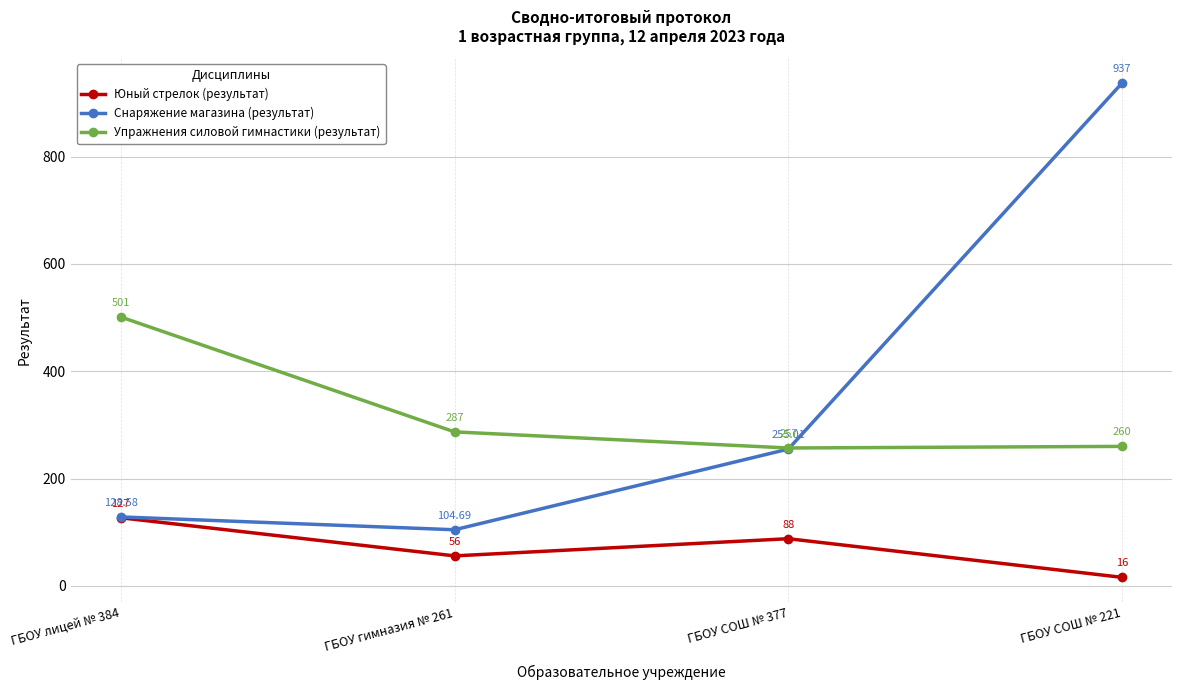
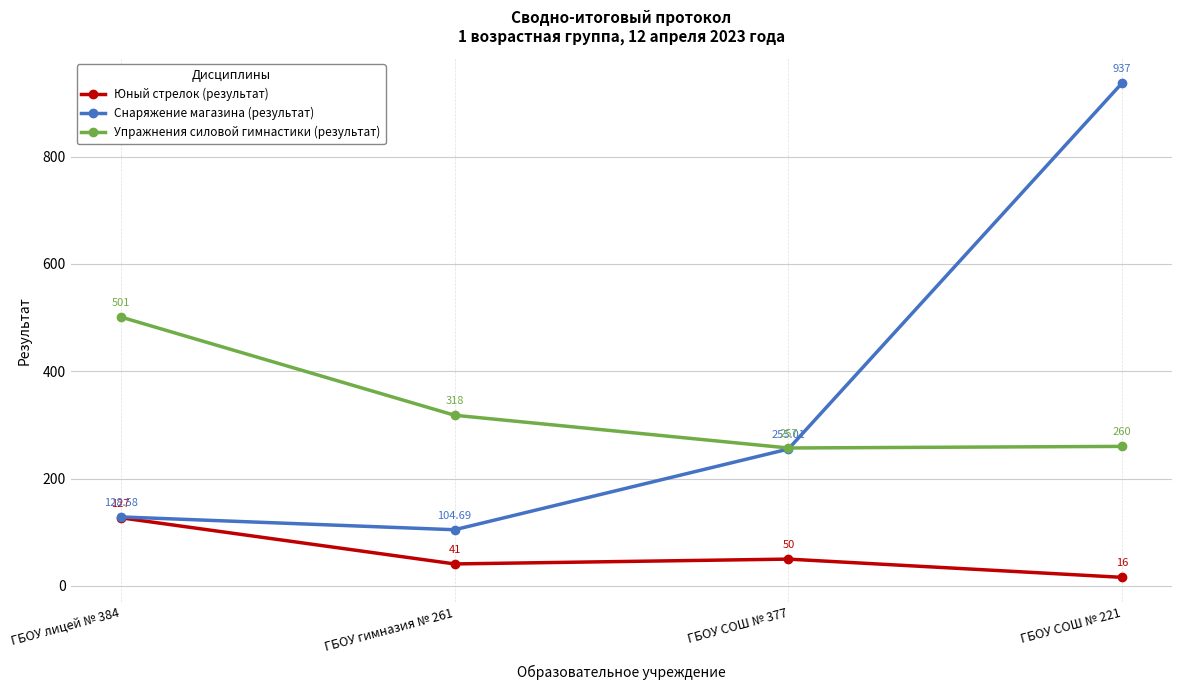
Юный стрелок (результат), ГБОУ гимназия № 261: 56 -> 41
Упражнения силовой гимнастики (результат), ГБОУ гимназия № 261: 287 -> 318
Юный стрелок (результат), ГБОУ СОШ № 377: 88 -> 50
